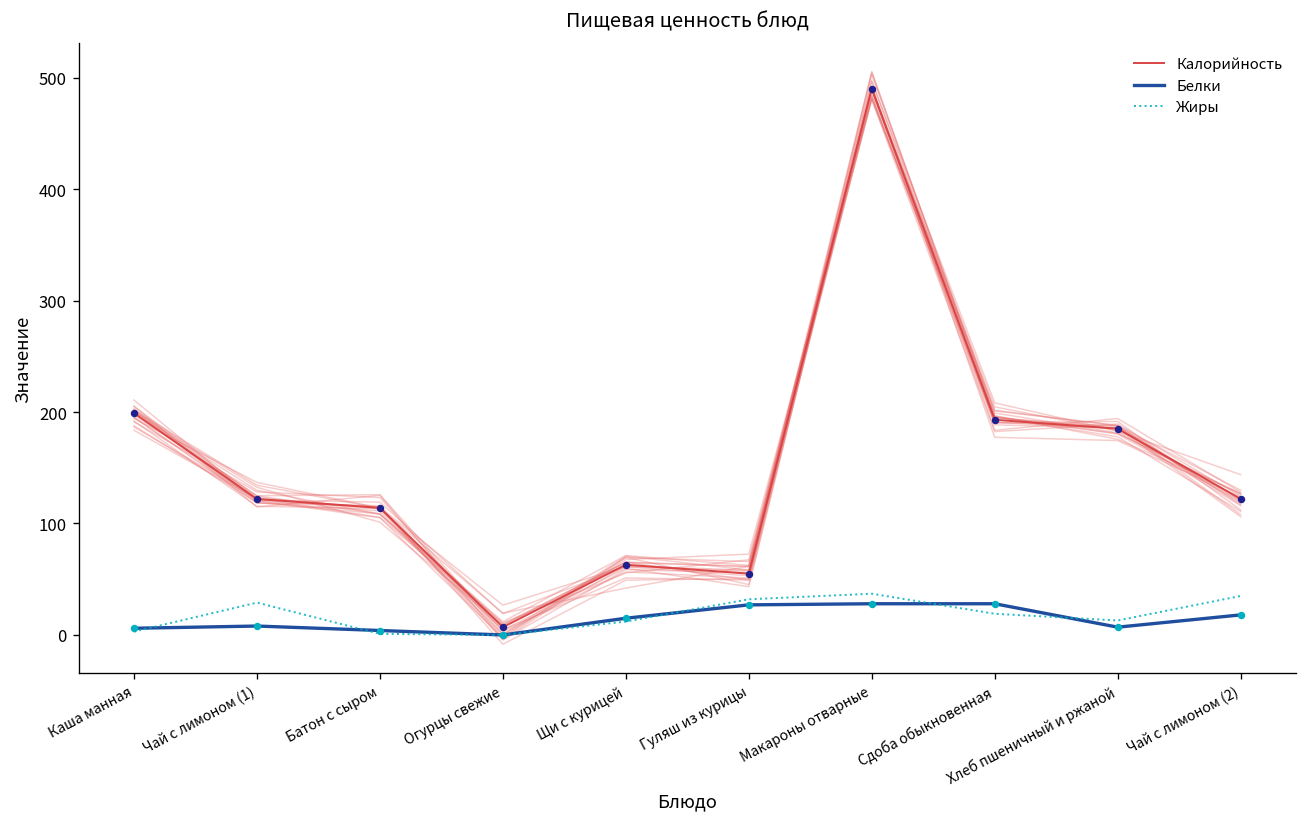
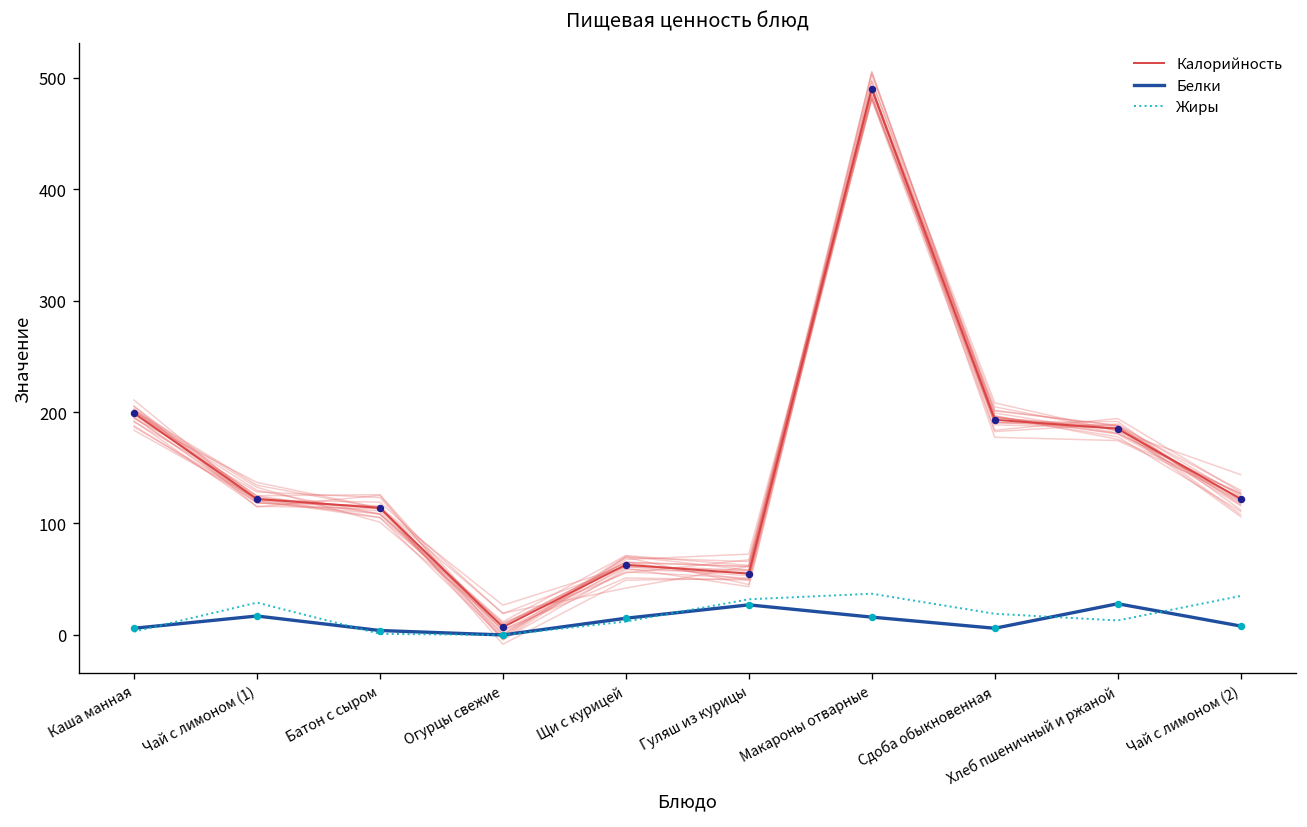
Белки, Чай с лимоном (1): 10 -> 20
Белки, Макароны отварные: 30 -> 20
Белки, Сдоба обыкновенная: 30 -> 10
Белки, Хлеб пшеничный и ржаной: 10 -> 30
Белки, Чай с лимоном (2): 20 -> 10
